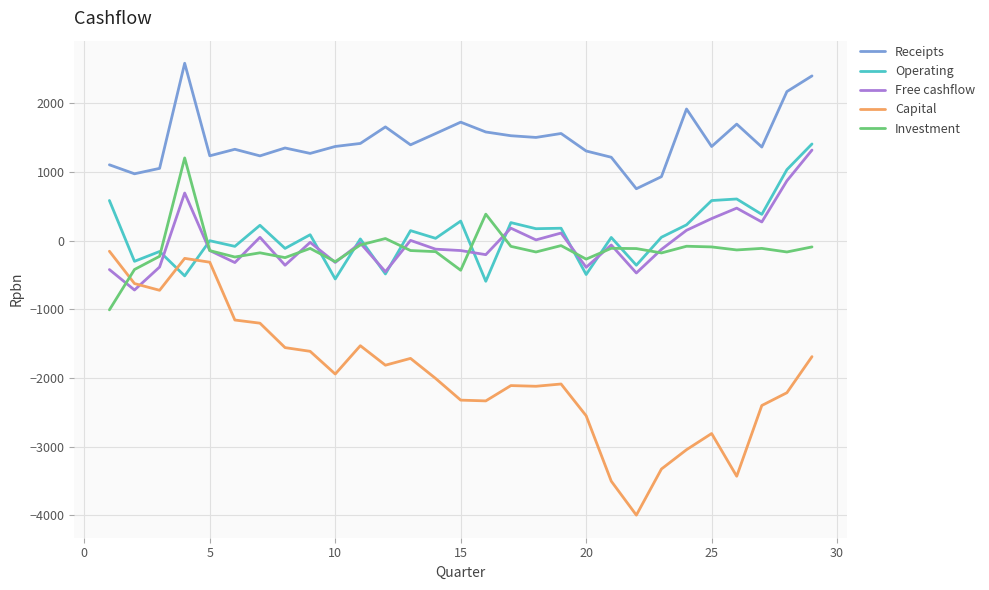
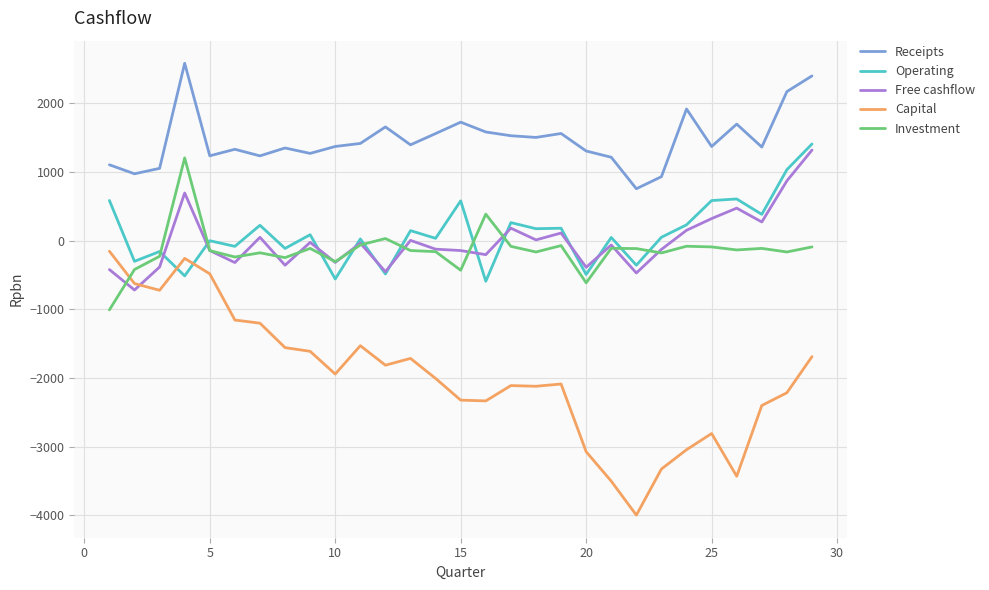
Capital, 5: -300 -> -500
Operating, 15: 300 -> 600
Capital, 20: -2500 -> -3100
Investment, 20: -300 -> -600
